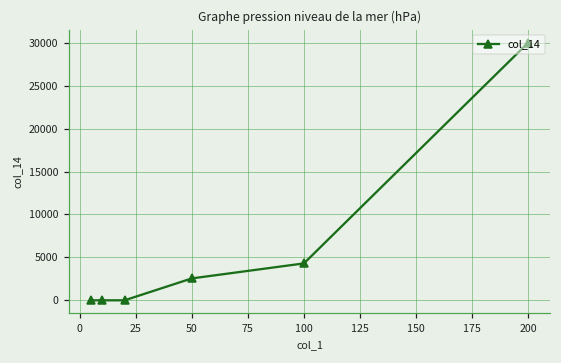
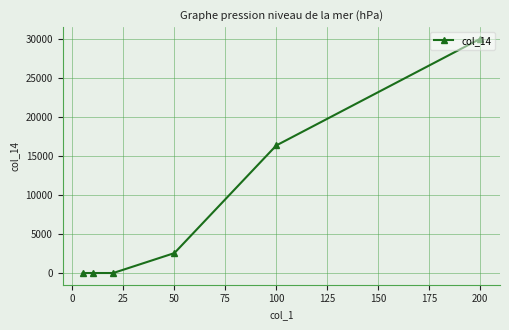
100: 4000 -> 16000
